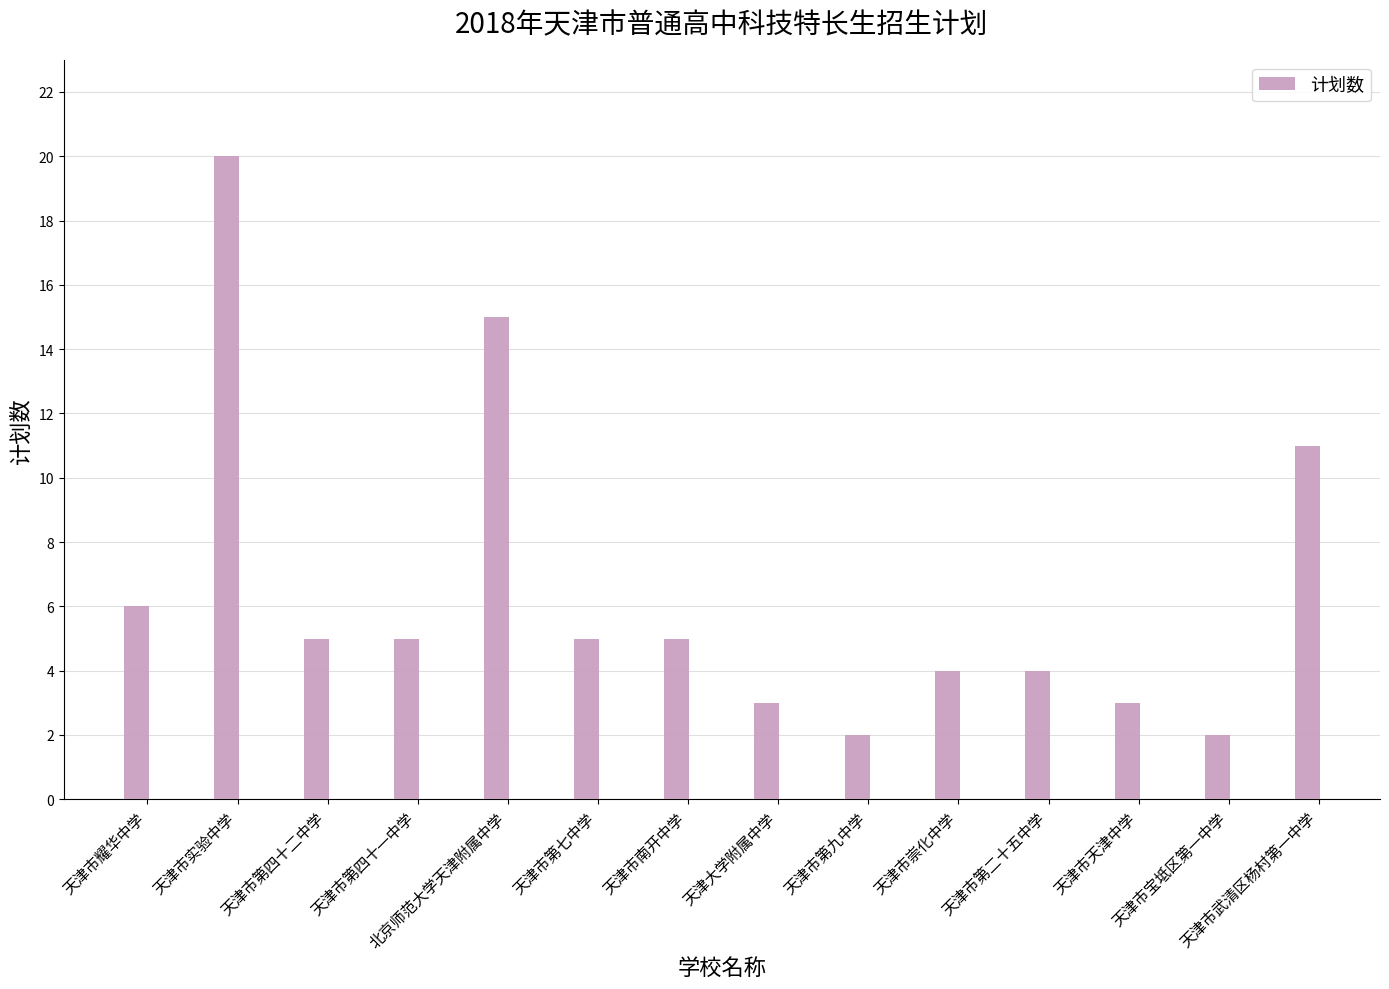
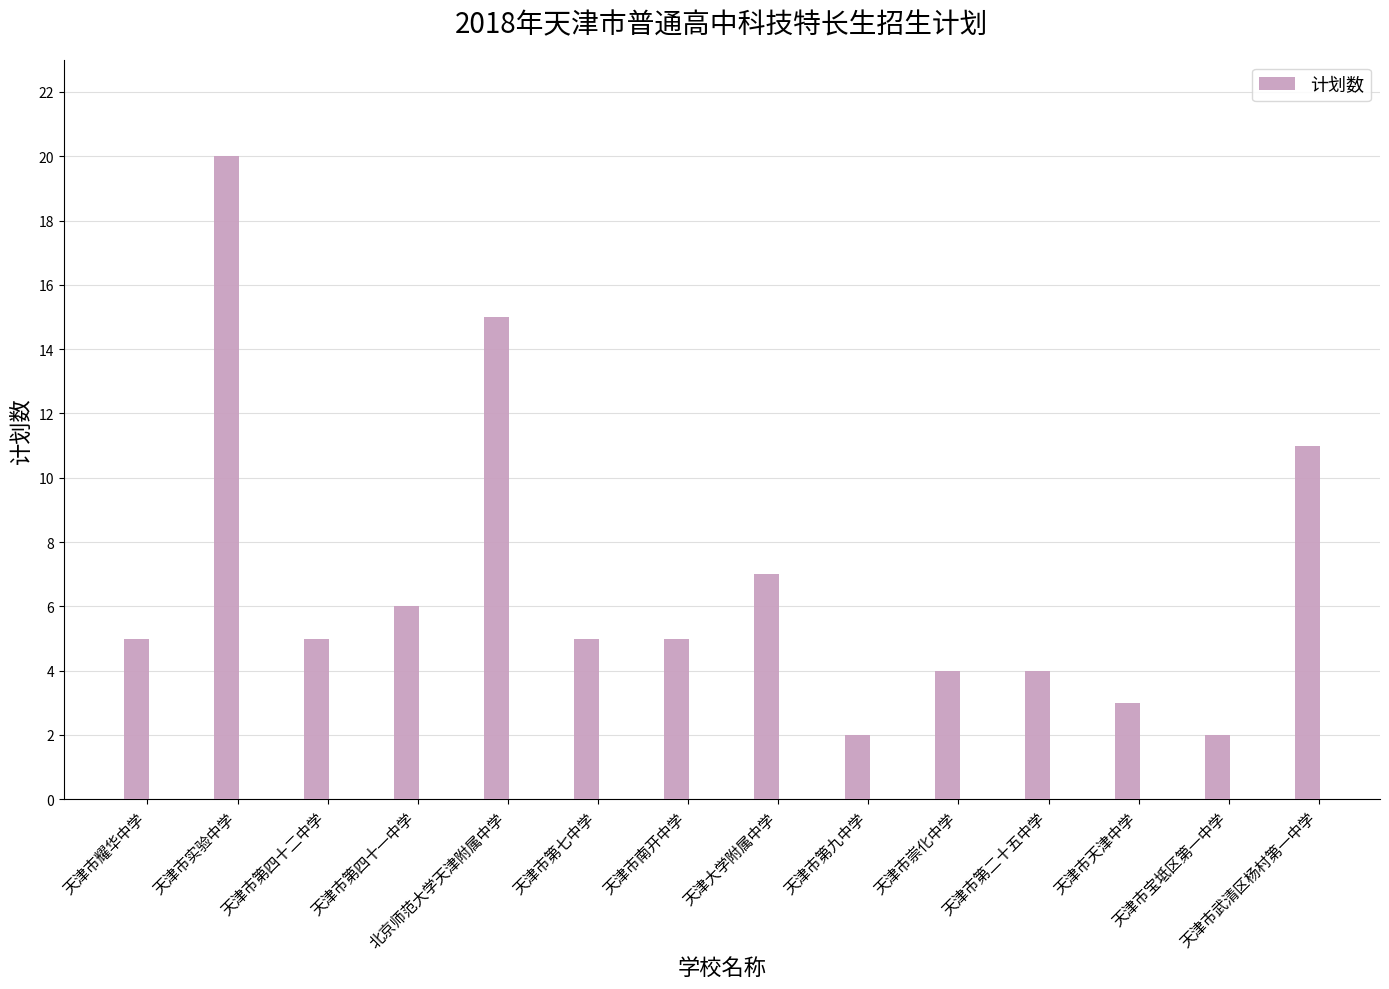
天津市耀华中学: 6 -> 5
天津市第四十一中学: 5 -> 6
天津大学附属中学: 3 -> 7
